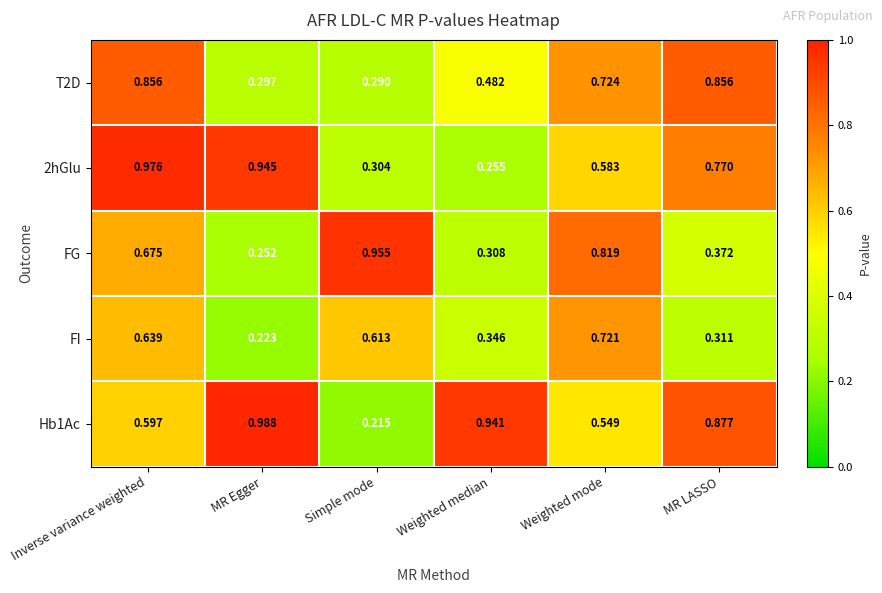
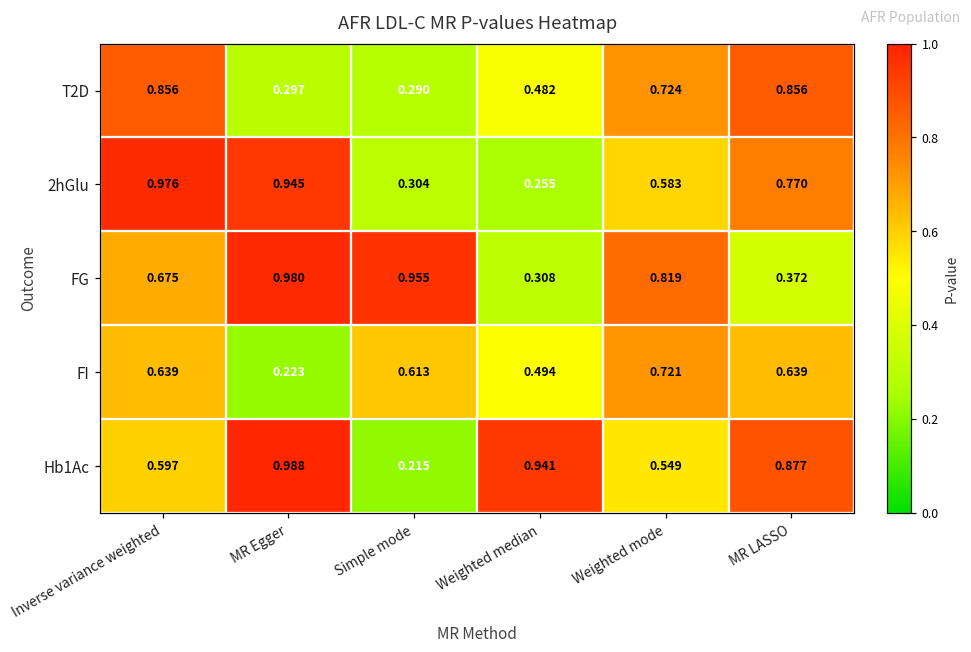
FG, MR Egger: 0.252 -> 0.980
FI, Weighted median: 0.346 -> 0.494
FI, MR LASSO: 0.311 -> 0.639
